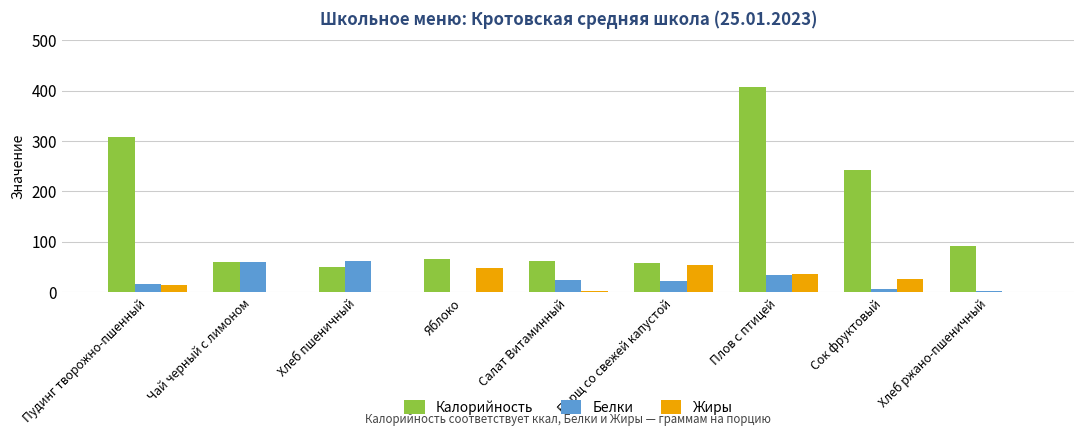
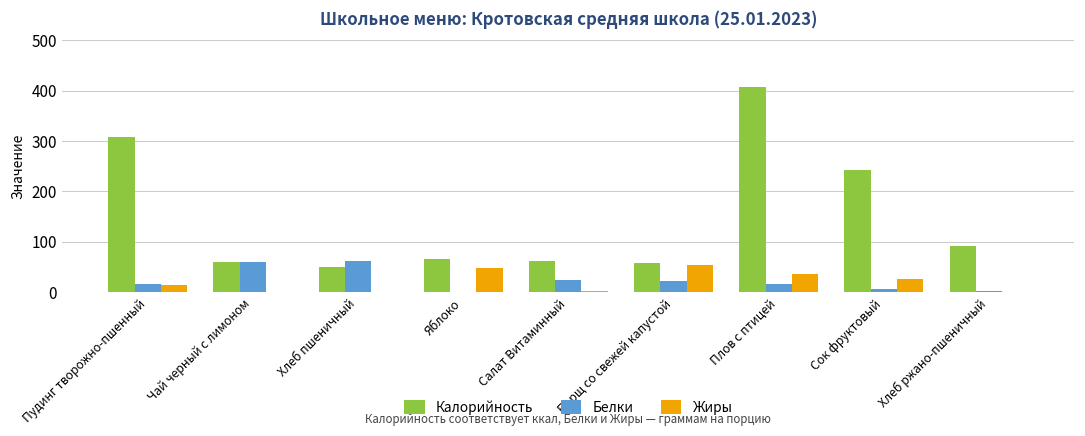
Белки, Плов с птицей: 30 -> 20
